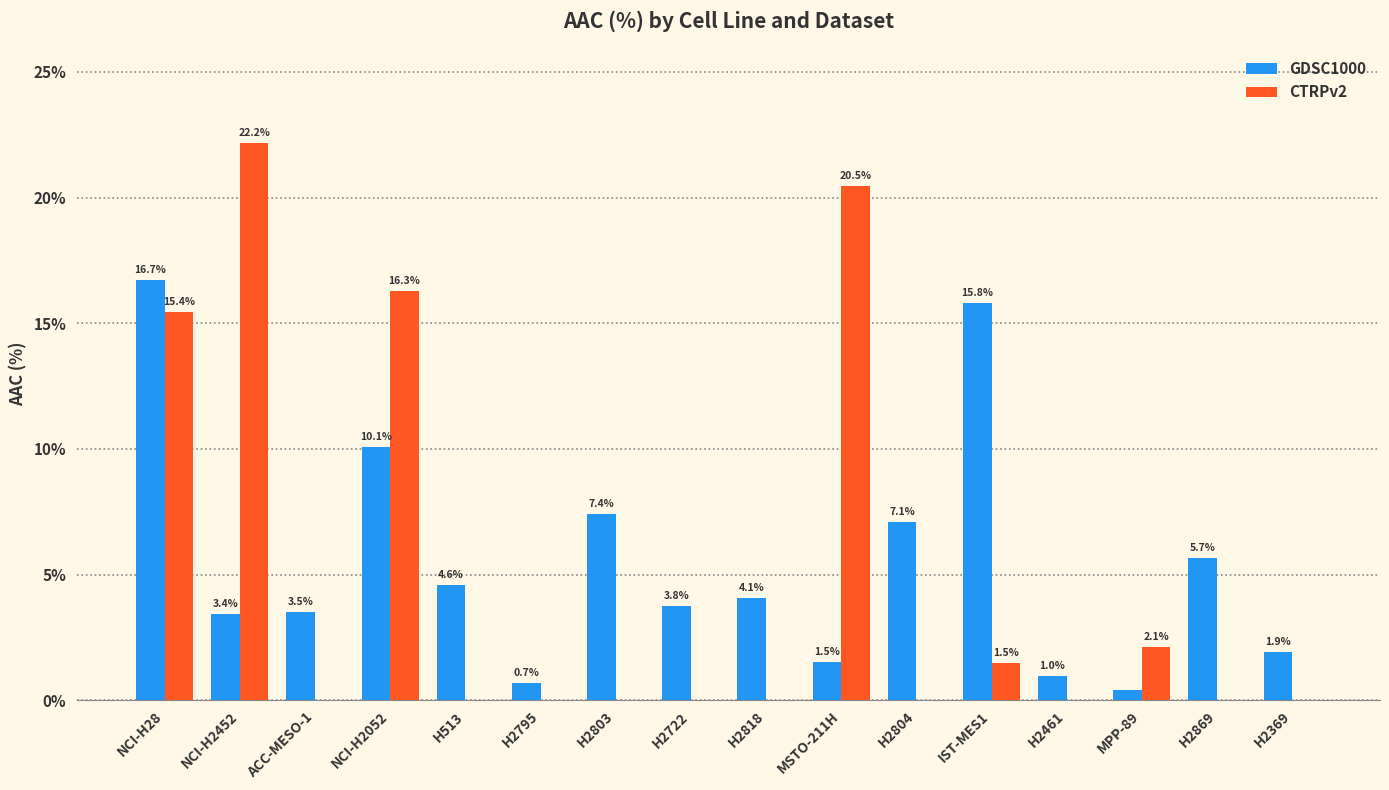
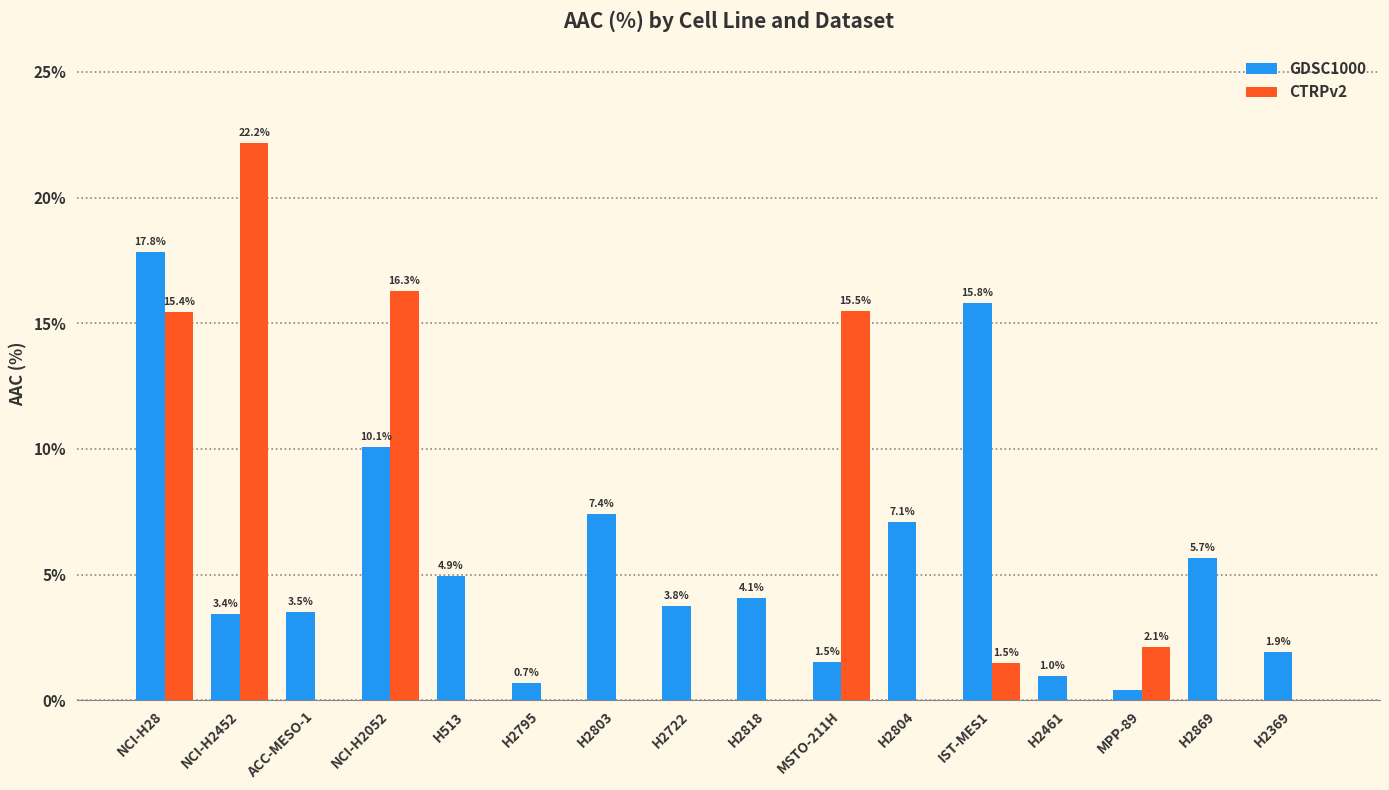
GDSC1000, NCI-H28: 16.7% -> 17.8%
GDSC1000, H513: 4.6% -> 4.9%
CTRPv2, MSTO-211H: 20.5% -> 15.5%
